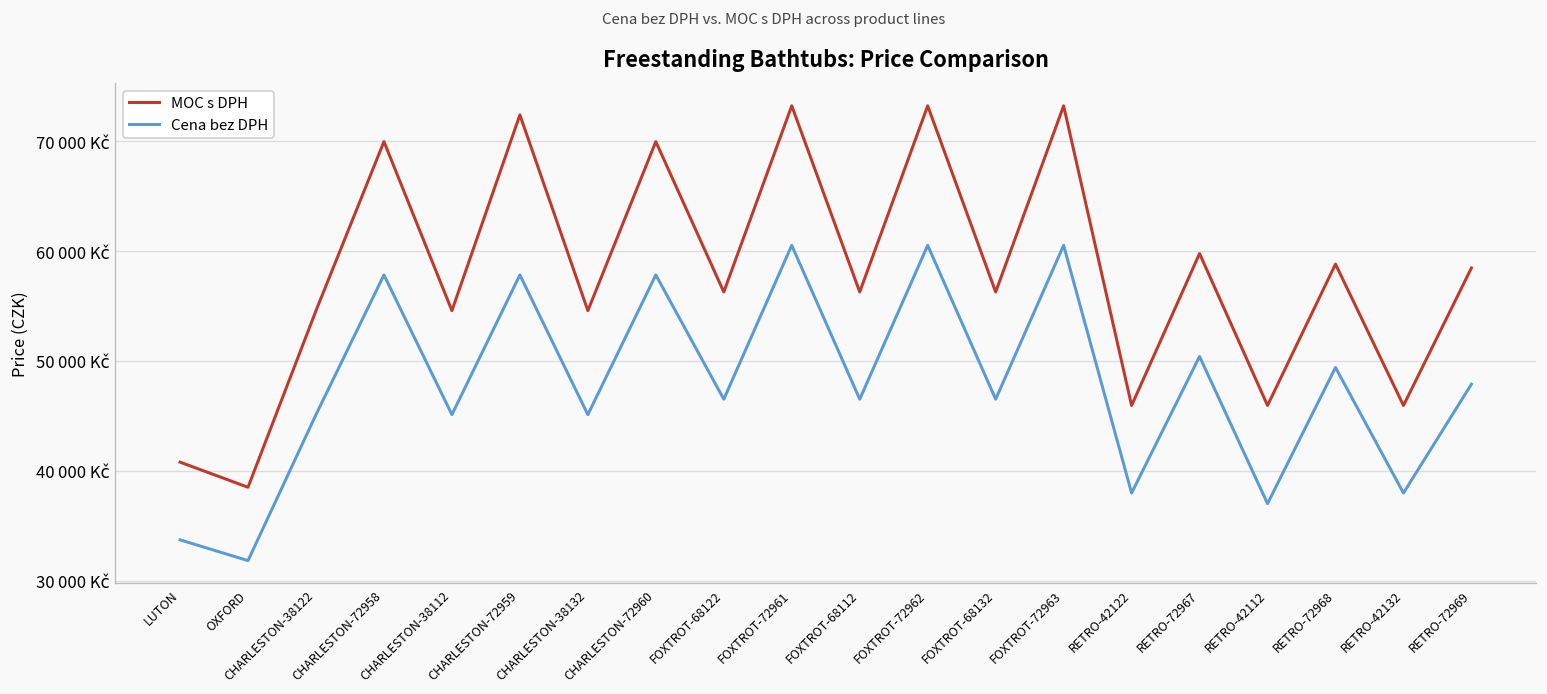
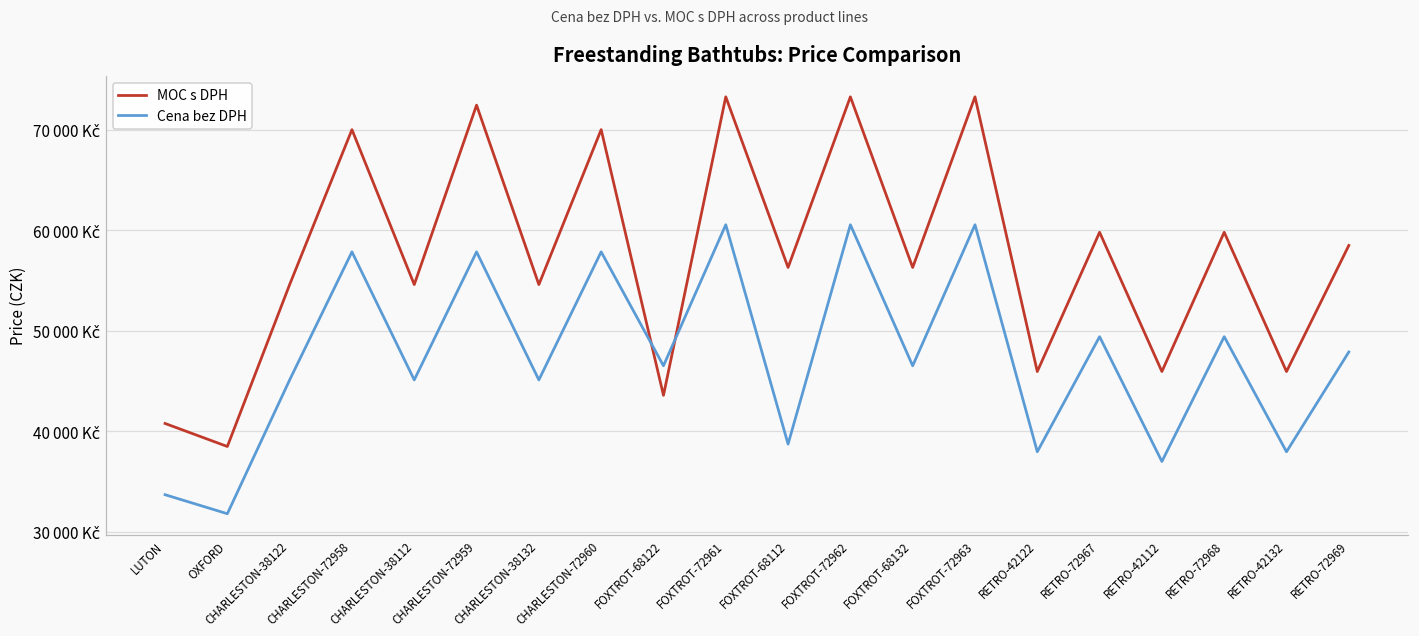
MOC s DPH, FOXTROT-68122: 56000 Kč -> 44000 Kč
Cena bez DPH, FOXTROT-68112: 47000 Kč -> 39000 Kč
Cena bez DPH, RETRO-72967: 50000 Kč -> 49000 Kč
MOC s DPH, RETRO-72968: 59000 Kč -> 60000 Kč
